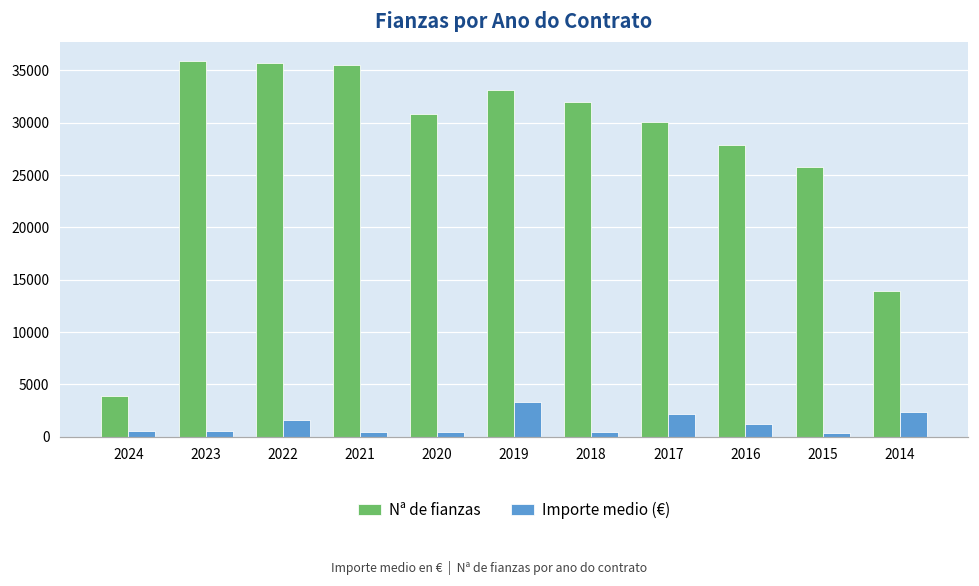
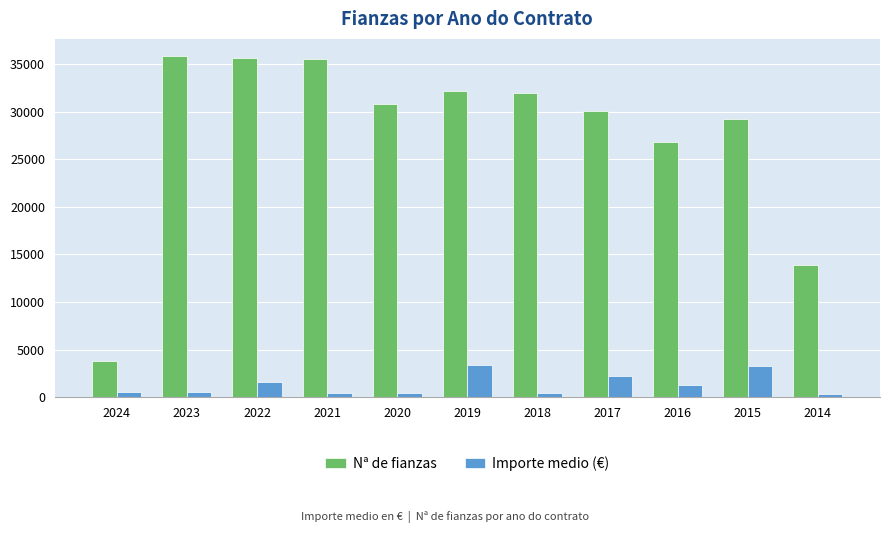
Nª de fianzas, 2019: 33000 -> 32000
Nª de fianzas, 2016: 28000 -> 27000
Nª de fianzas, 2015: 26000 -> 29000
Importe medio (€), 2015: 0 -> 3000
Importe medio (€), 2014: 2000 -> 0
